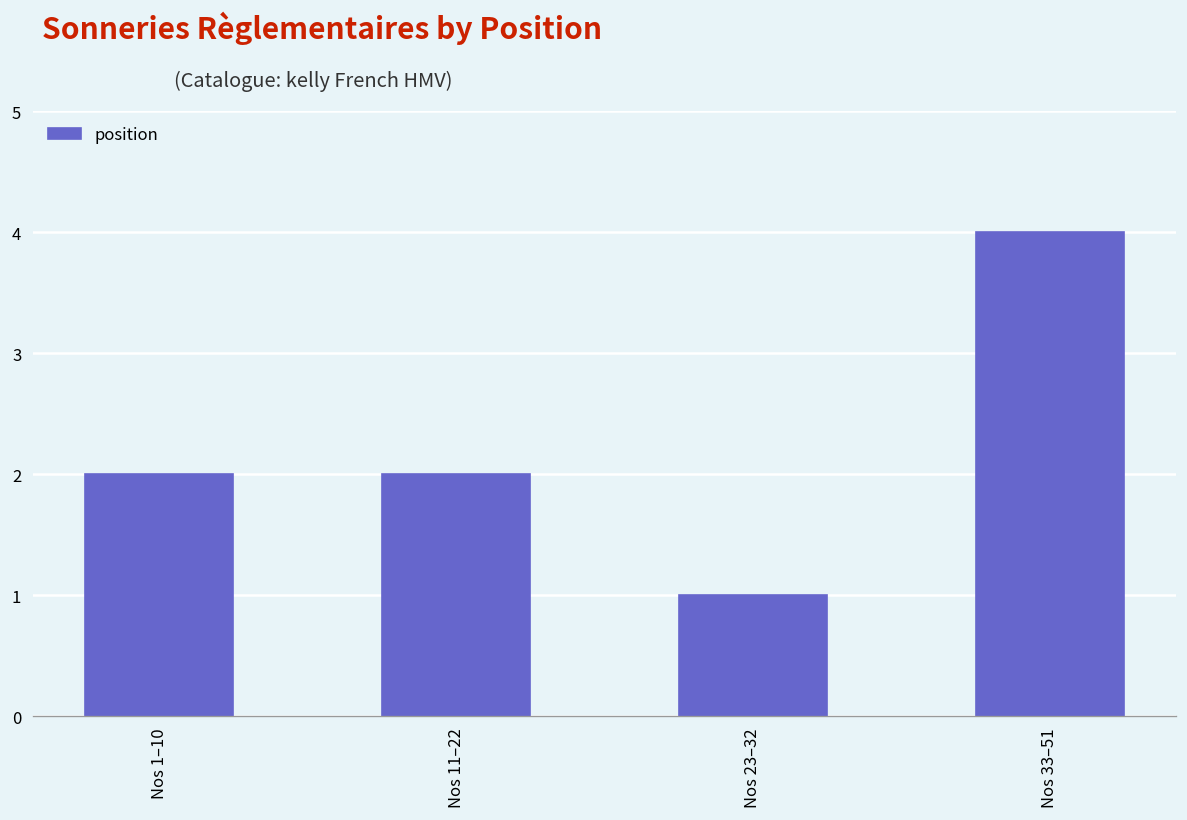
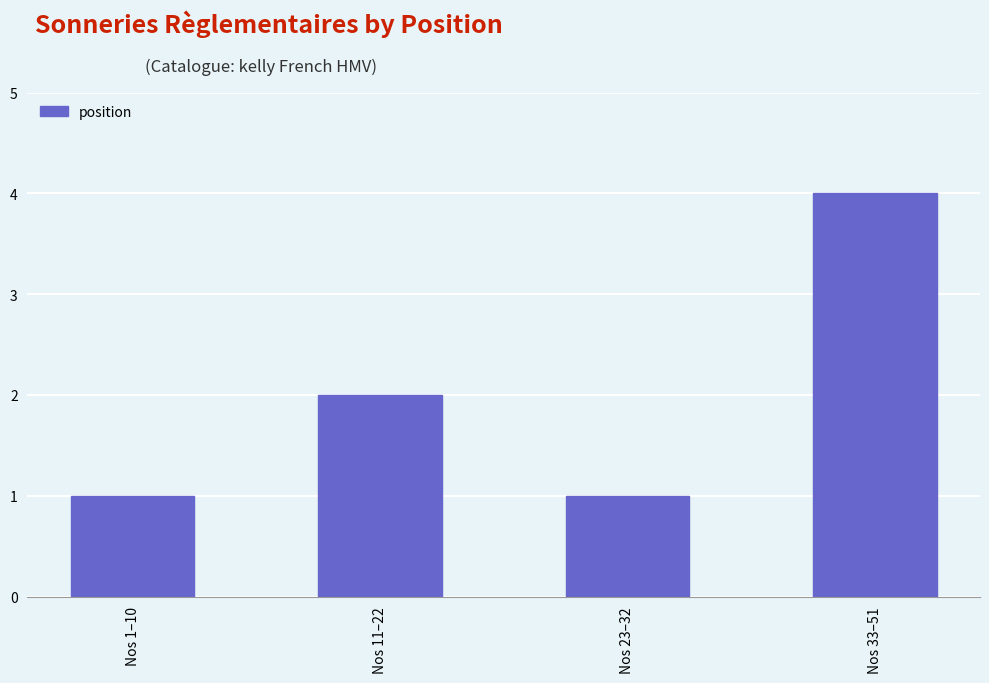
Nos 1–10: 2 -> 1
